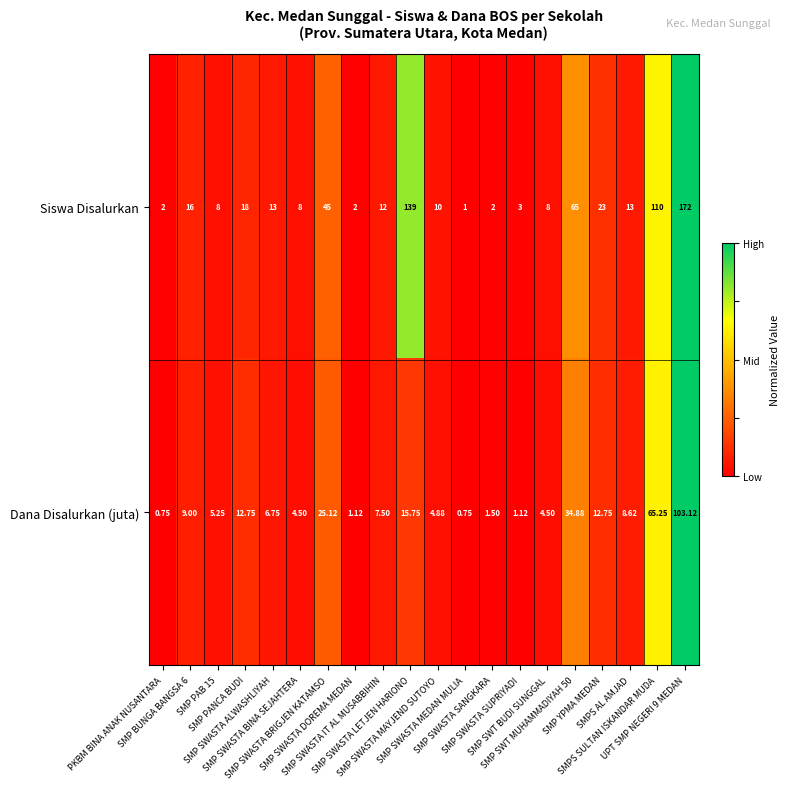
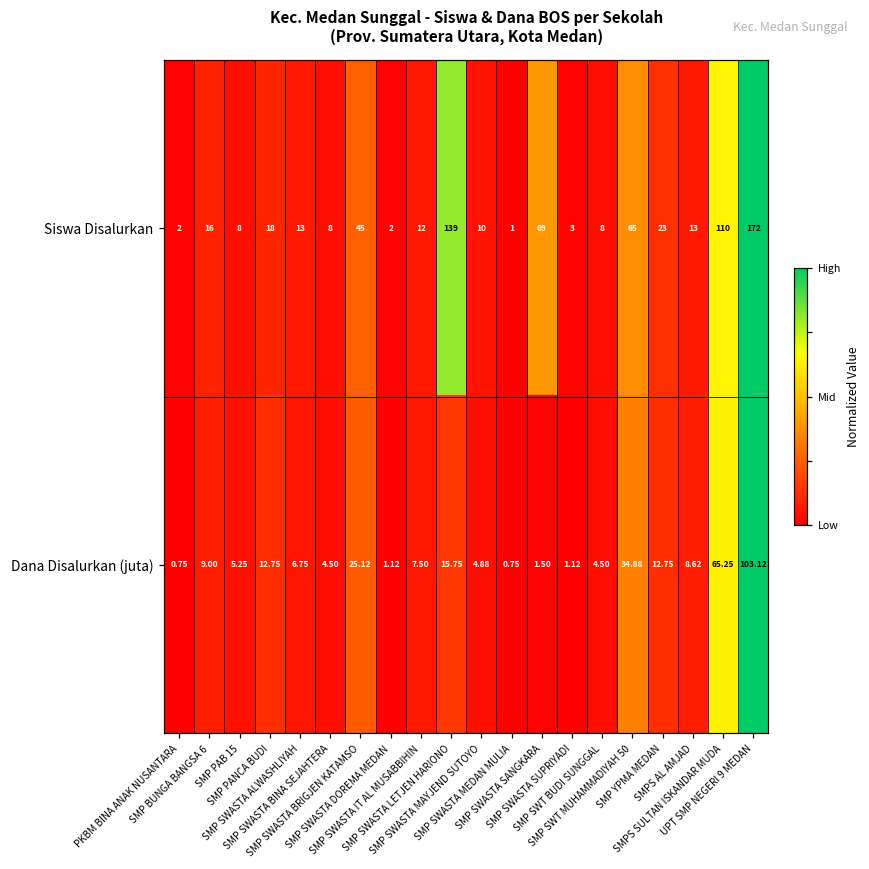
Siswa Disalurkan, SMP SWASTA SANGKARA: 2 -> 69
